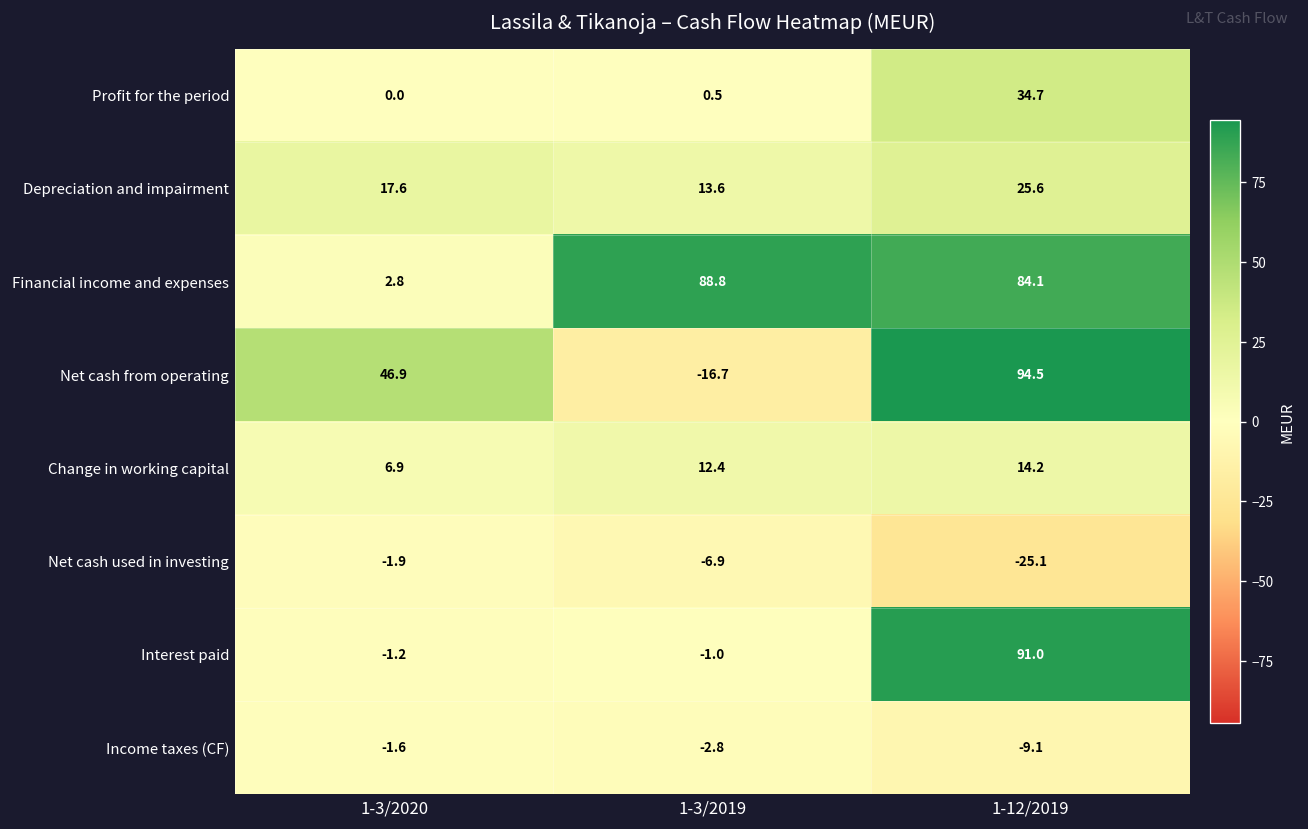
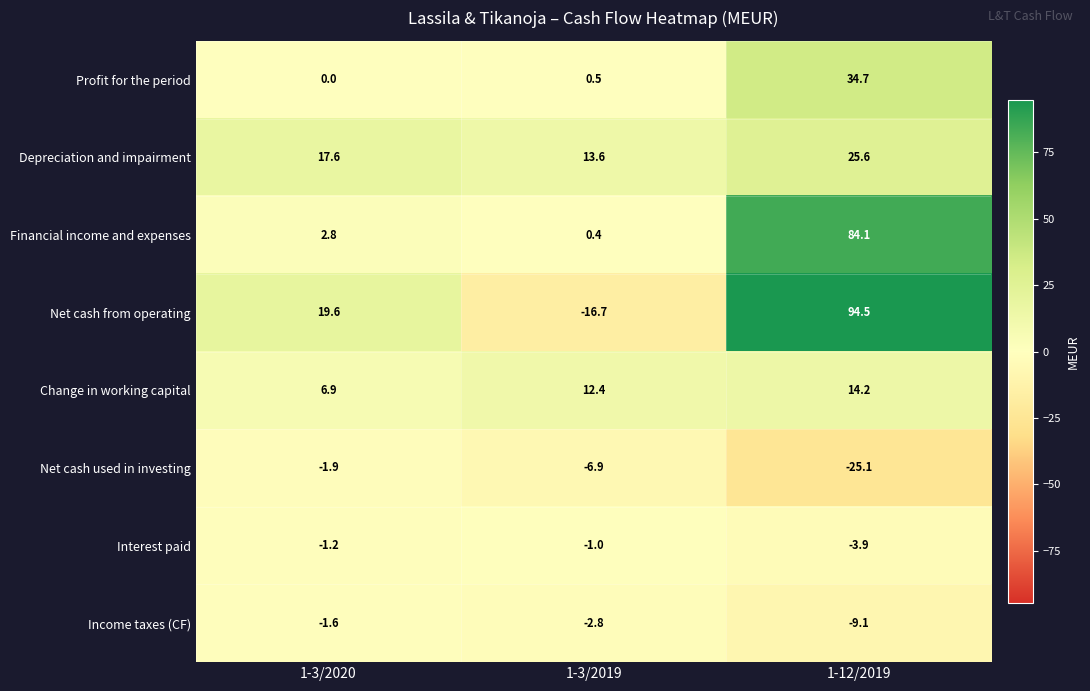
Financial income and expenses, 1-3/2019: 88.8 -> 0.4
Net cash from operating, 1-3/2020: 46.9 -> 19.6
Interest paid, 1-12/2019: 91.0 -> -3.9
